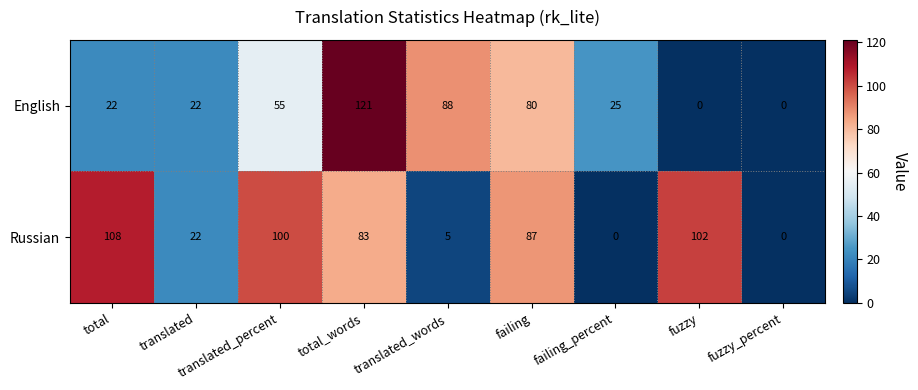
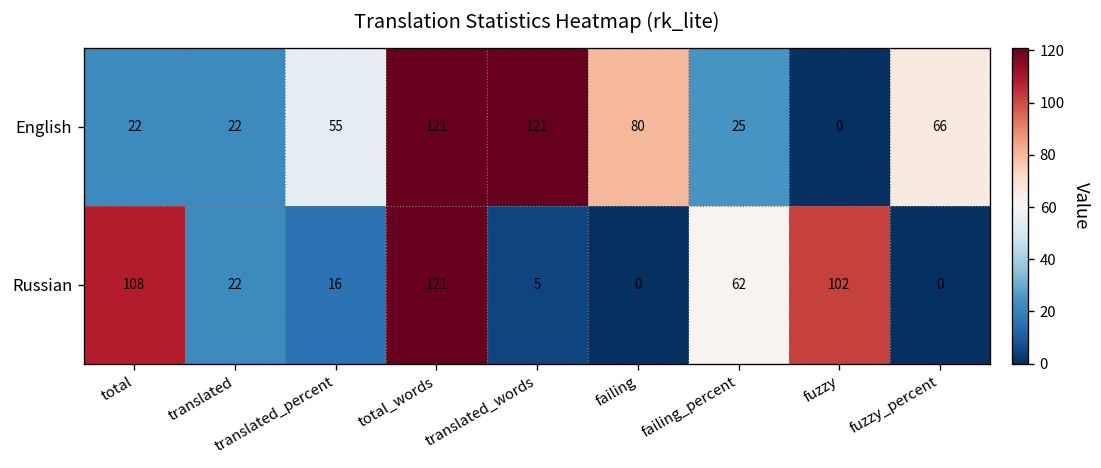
English, translated_words: 88 -> 121
English, fuzzy_percent: 0 -> 66
Russian, translated_percent: 100 -> 16
Russian, total_words: 83 -> 121
Russian, failing: 87 -> 0
Russian, failing_percent: 0 -> 62
